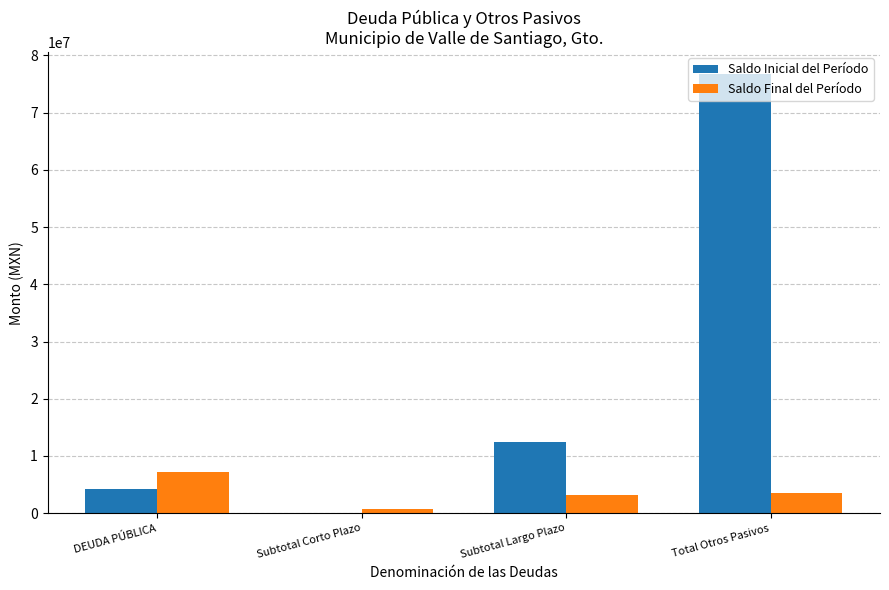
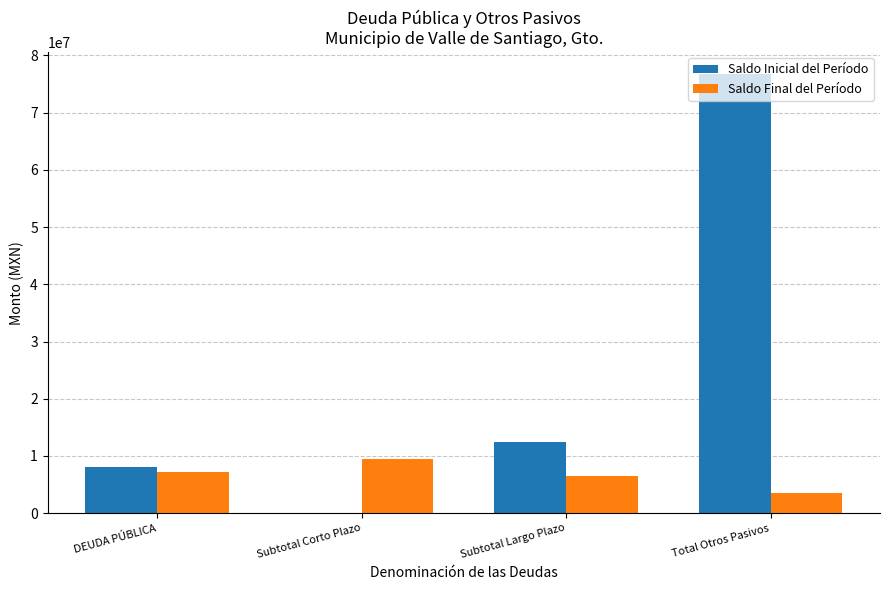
Saldo Inicial del Período, DEUDA PÚBLICA: 4000000 -> 8000000
Saldo Final del Período, Subtotal Corto Plazo: 1000000 -> 9000000
Saldo Final del Período, Subtotal Largo Plazo: 3000000 -> 6000000
